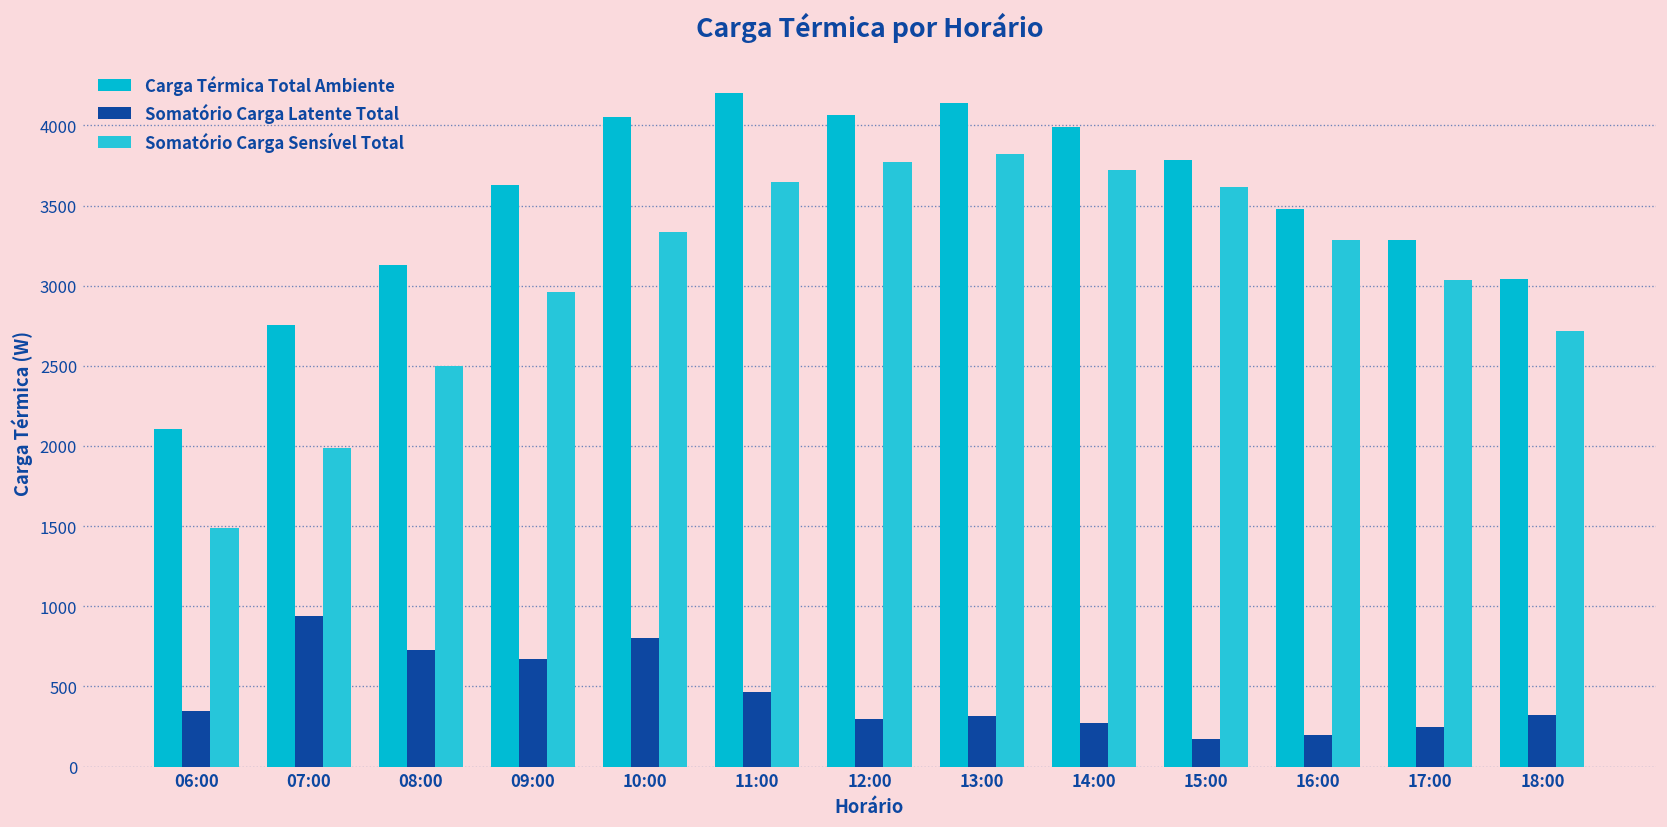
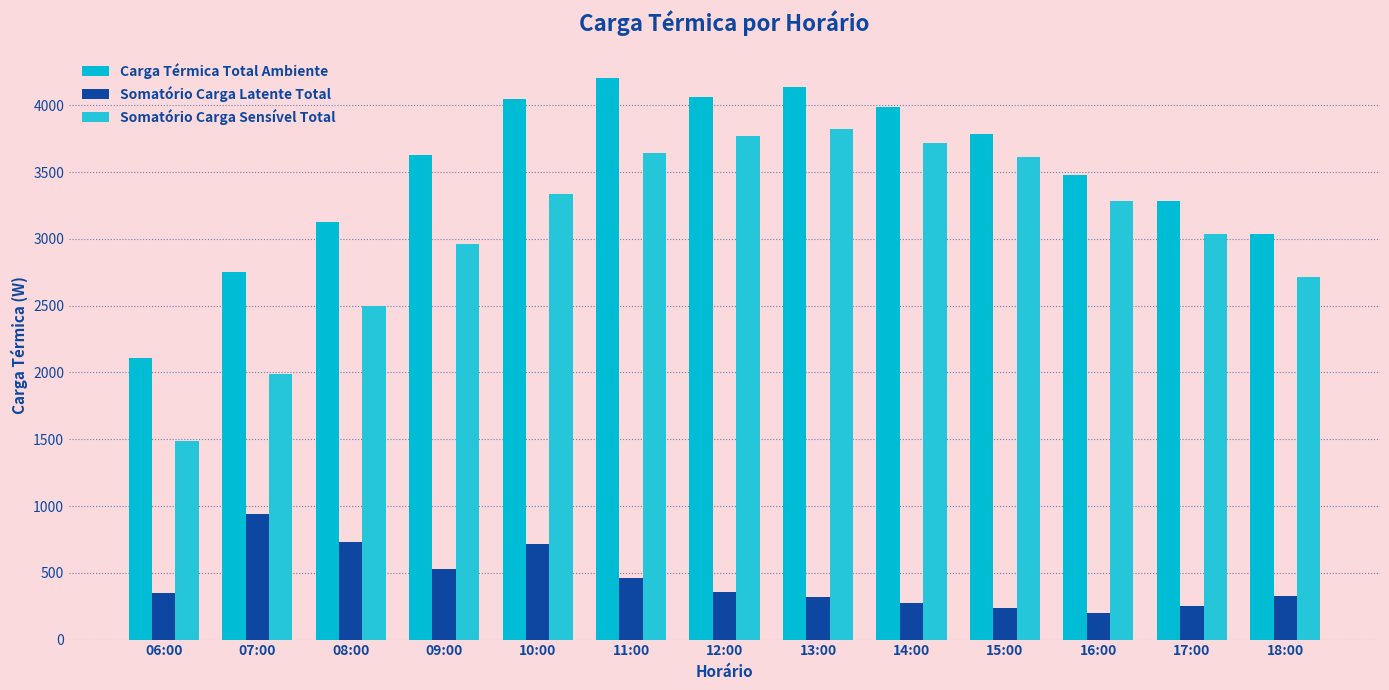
Somatório Carga Latente Total, 09:00: 670 -> 530
Somatório Carga Latente Total, 10:00: 800 -> 710
Somatório Carga Latente Total, 12:00: 290 -> 360
Somatório Carga Latente Total, 15:00: 170 -> 240
